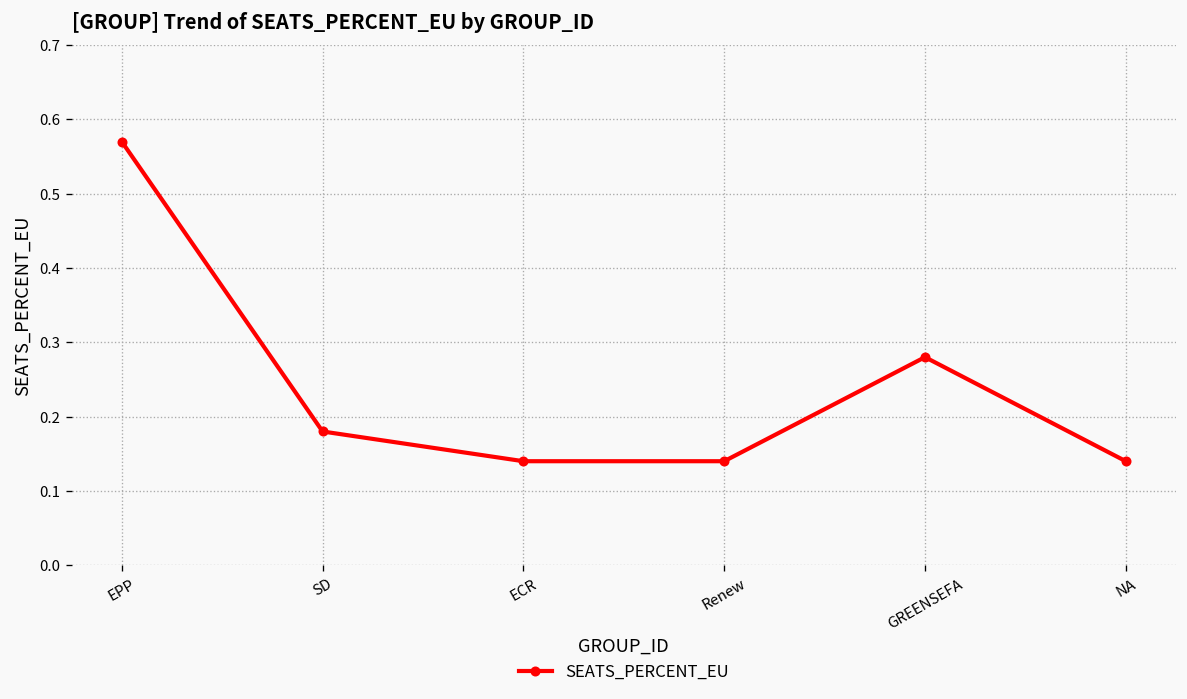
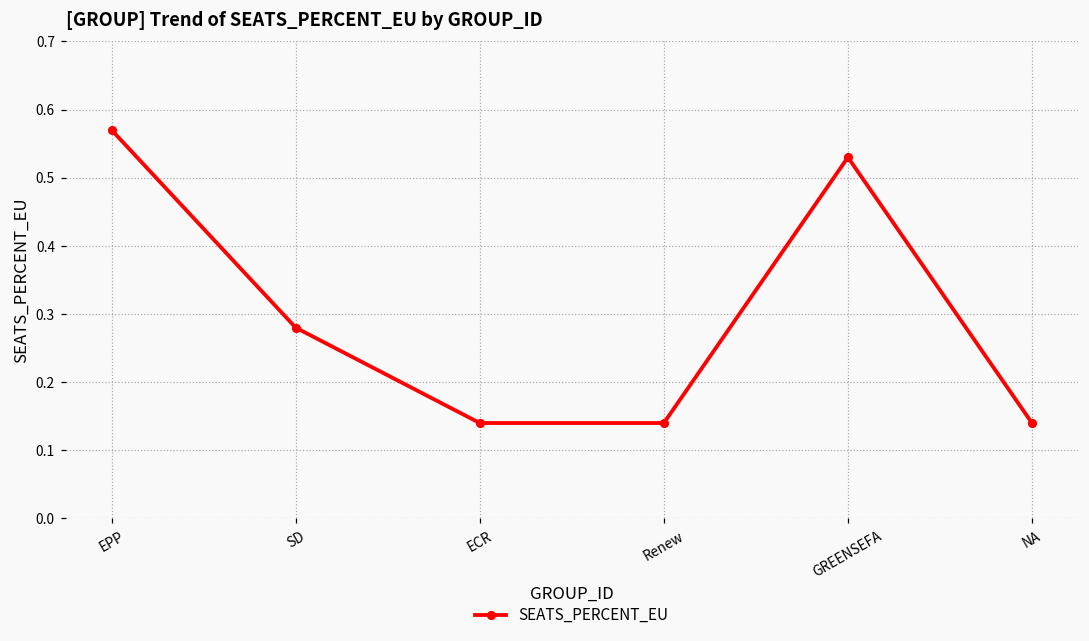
SD: 0.18 -> 0.28
GREENSEFA: 0.28 -> 0.53
